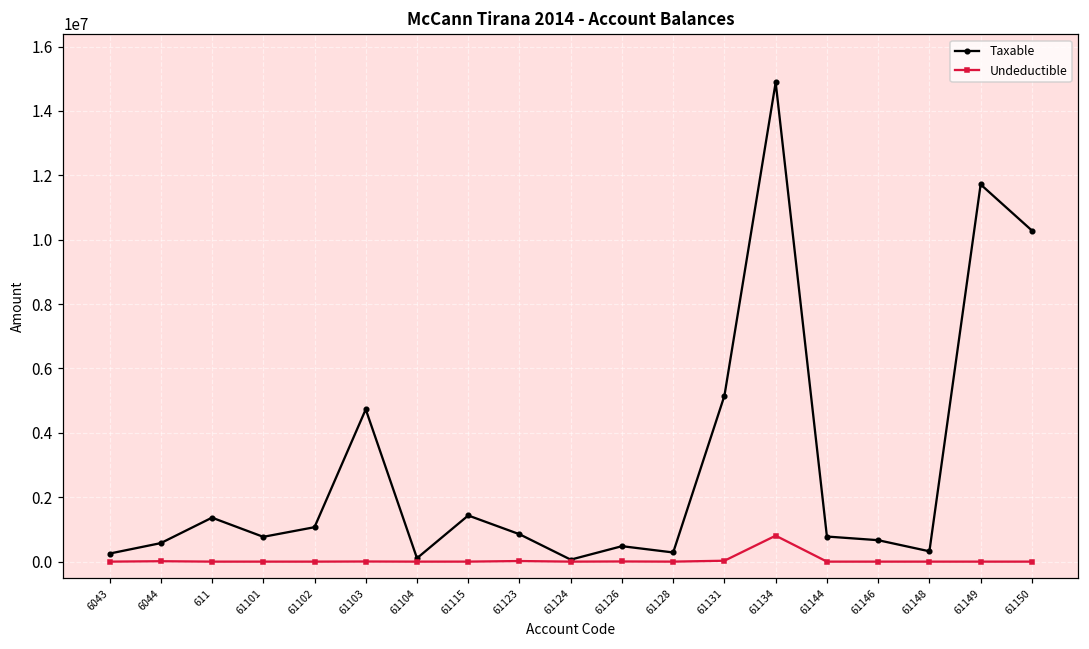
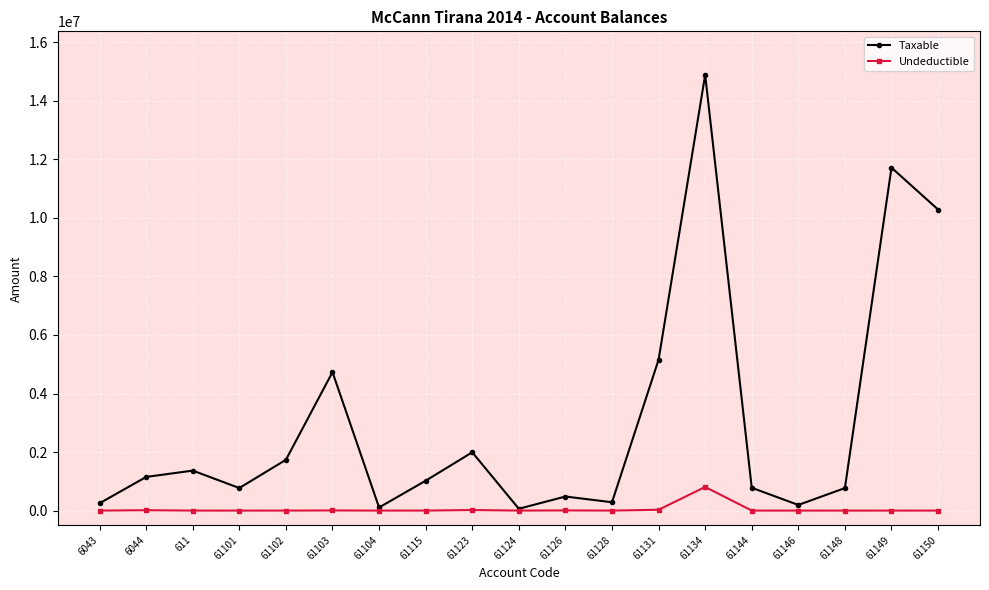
Taxable, 6044: 600000 -> 1100000
Taxable, 61102: 1100000 -> 1700000
Taxable, 61115: 1400000 -> 1000000
Taxable, 61123: 900000 -> 2000000
Taxable, 61146: 700000 -> 200000
Taxable, 61148: 300000 -> 800000
